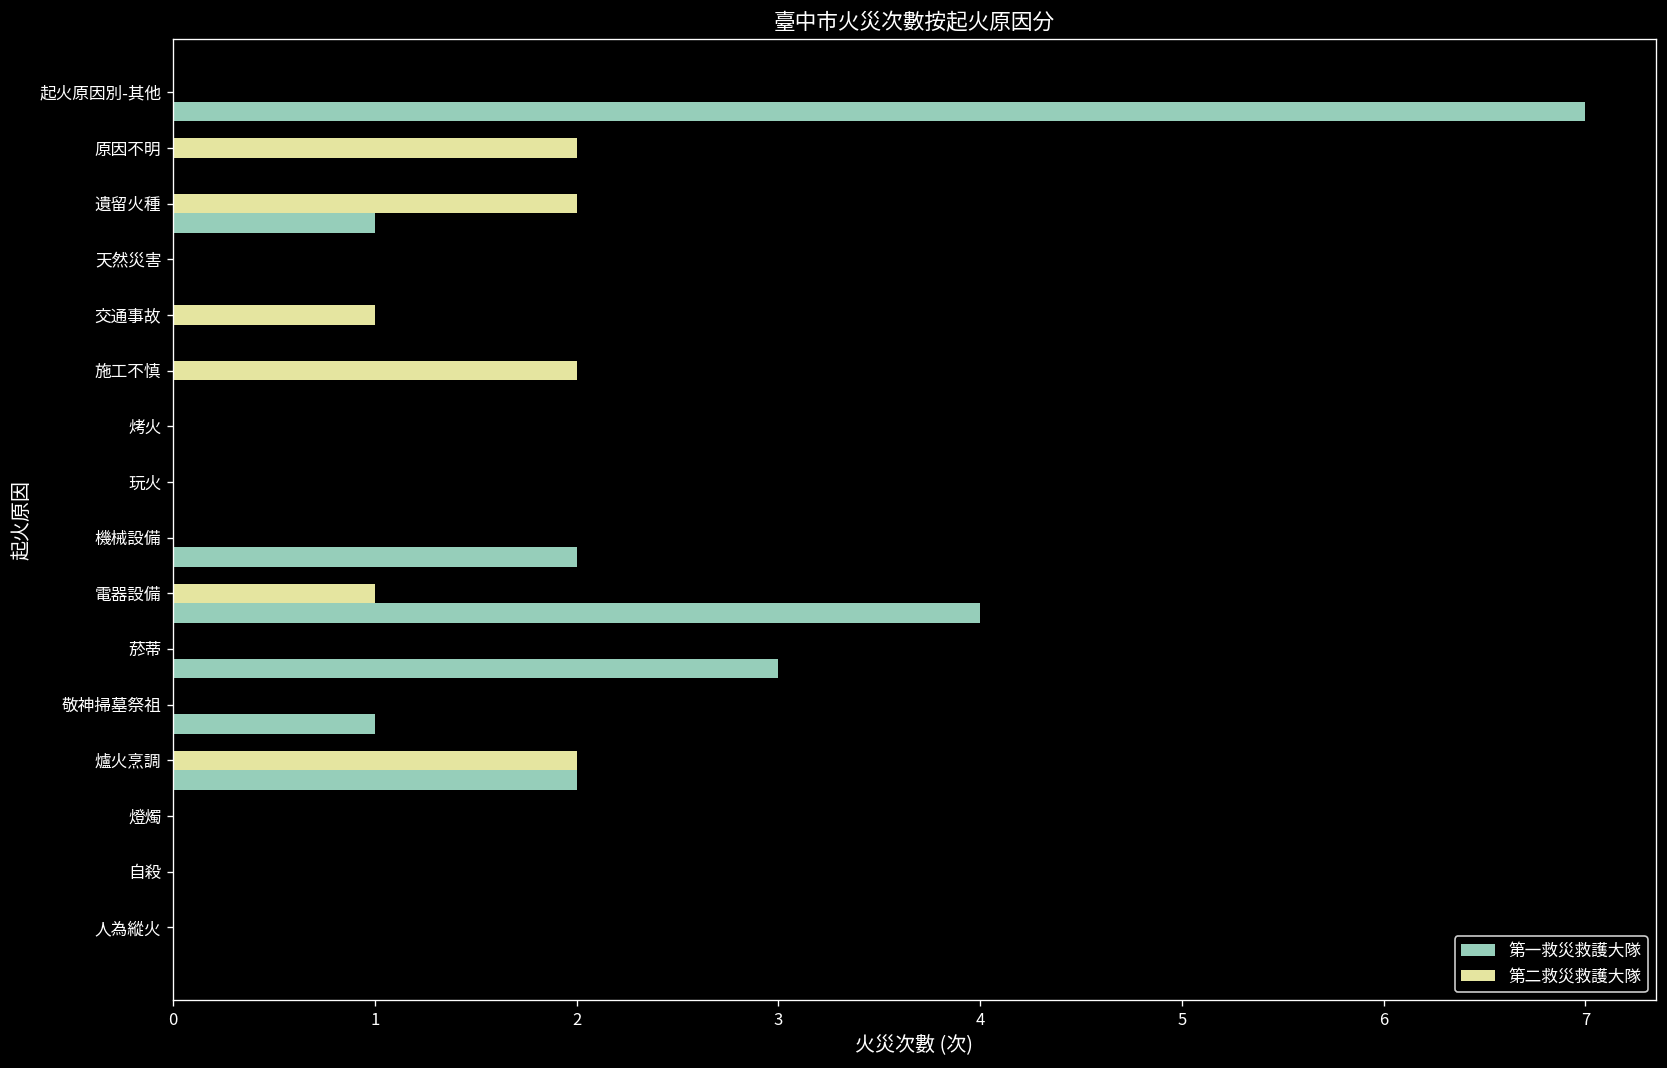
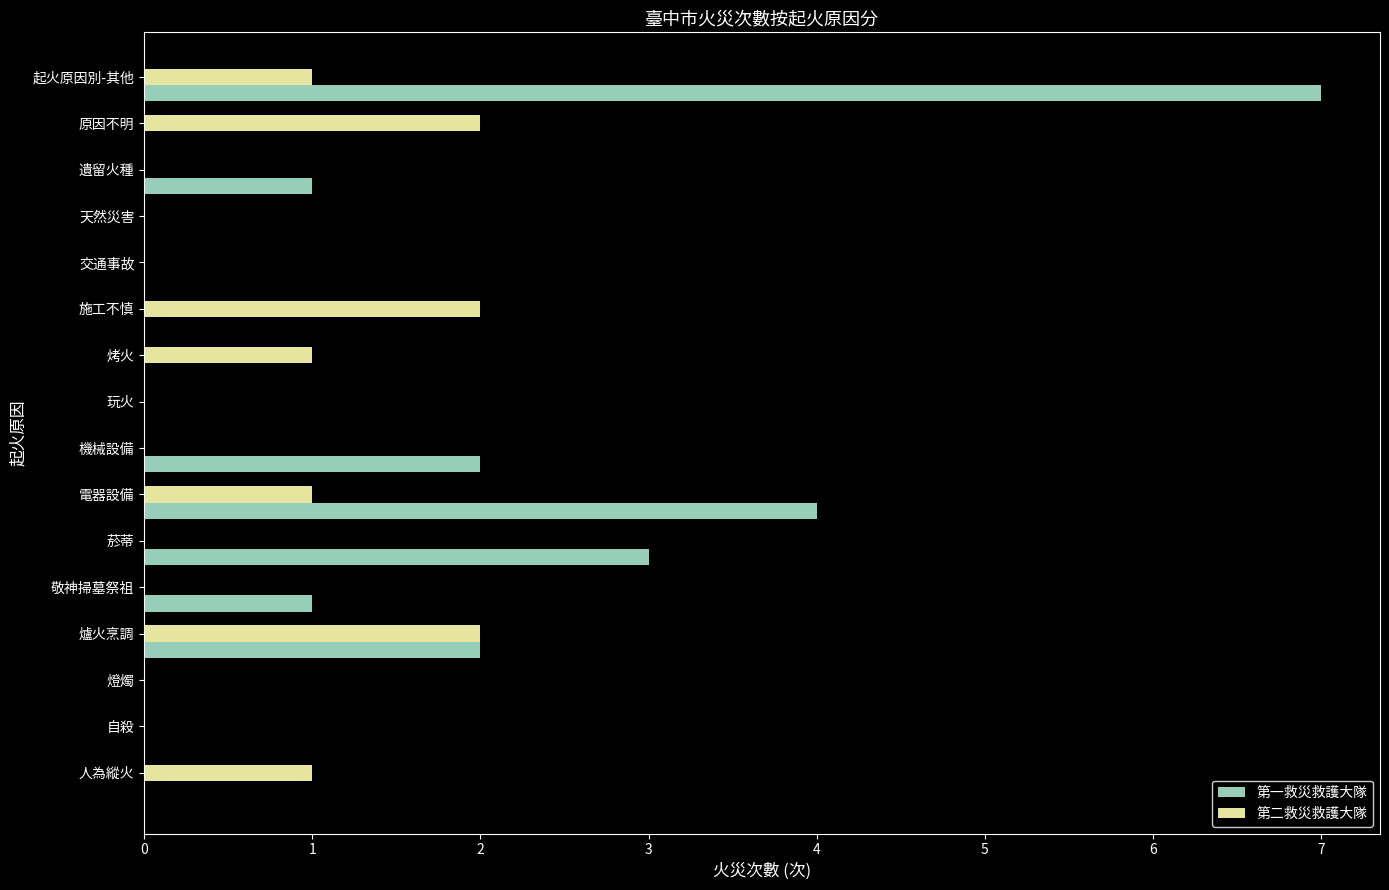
第二救災救護大隊, 起火原因別-其他: 0 -> 1
第二救災救護大隊, 遺留火種: 2 -> 0
第二救災救護大隊, 交通事故: 1 -> 0
第二救災救護大隊, 烤火: 0 -> 1
第二救災救護大隊, 人為縱火: 0 -> 1
